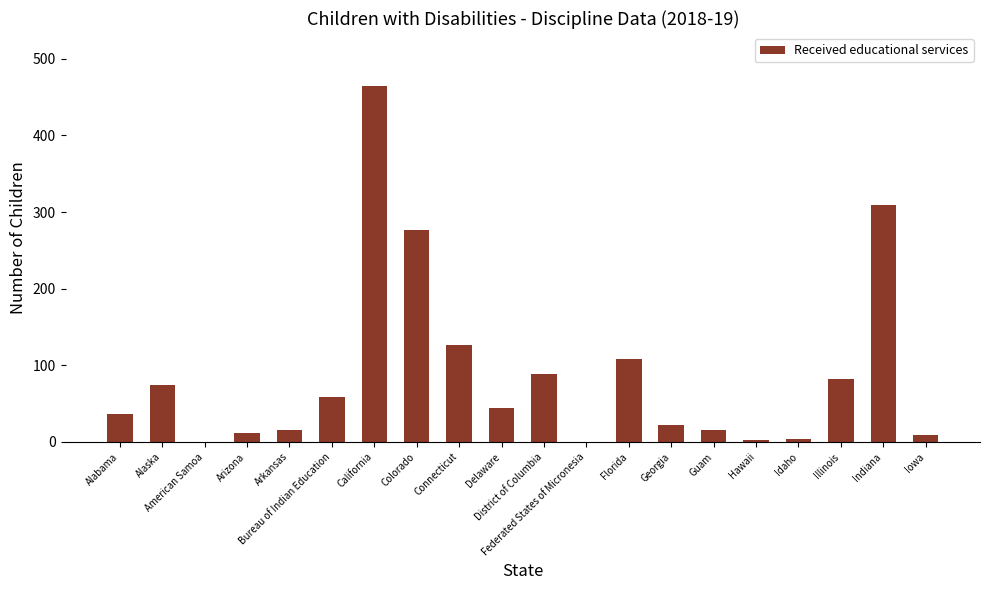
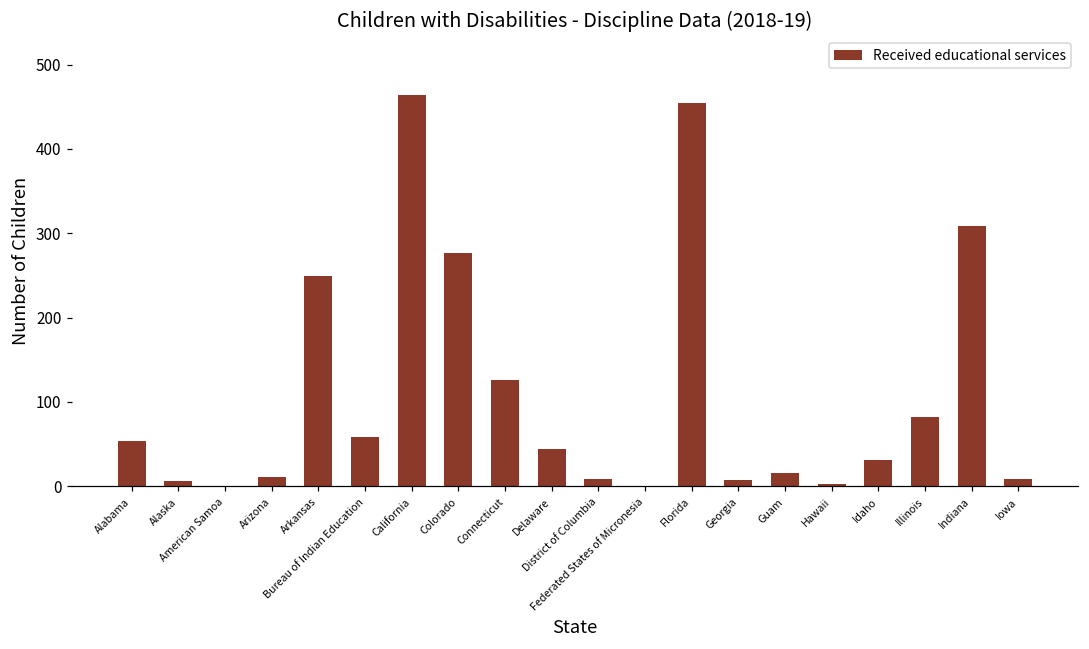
Alabama: 40 -> 50
Alaska: 70 -> 10
Arkansas: 20 -> 250
District of Columbia: 90 -> 10
Florida: 110 -> 450
Georgia: 20 -> 10
Idaho: 0 -> 30
